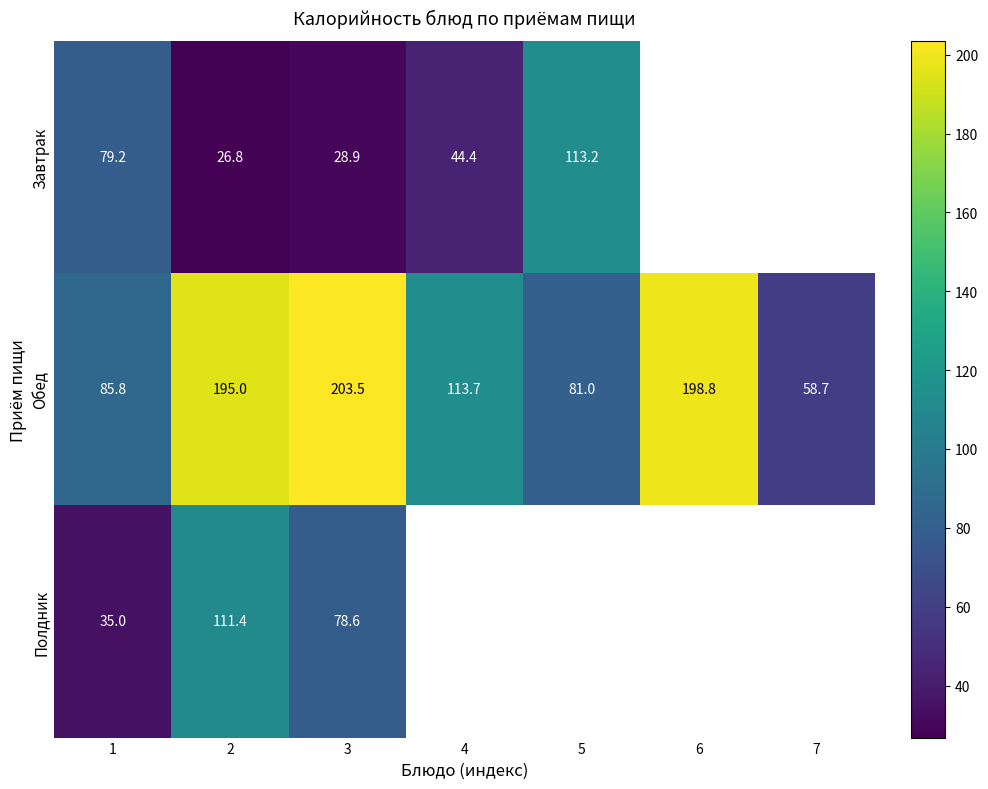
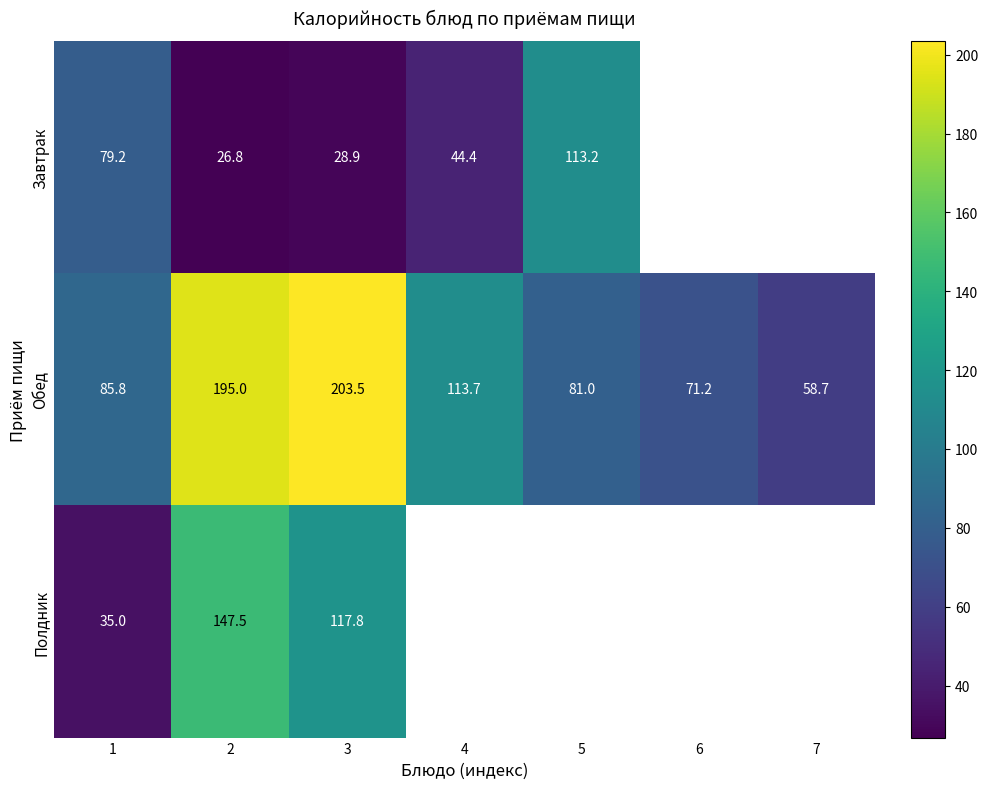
Обед, 6: 198.8 -> 71.2
Полдник, 2: 111.4 -> 147.5
Полдник, 3: 78.6 -> 117.8
